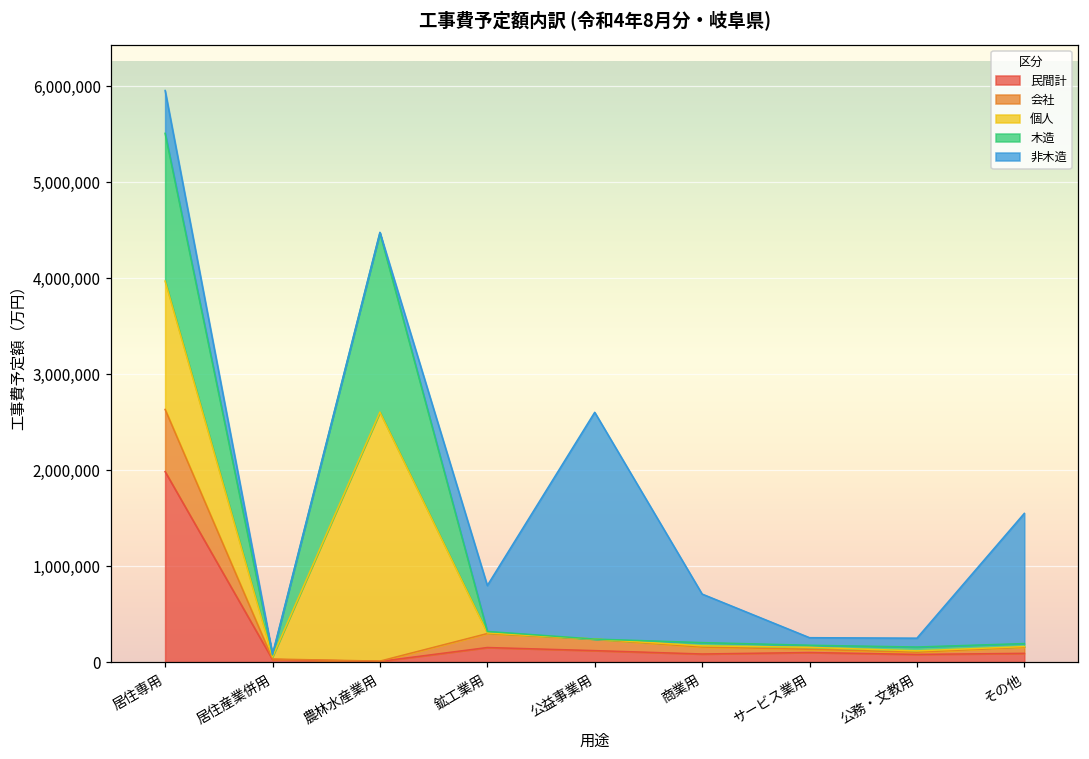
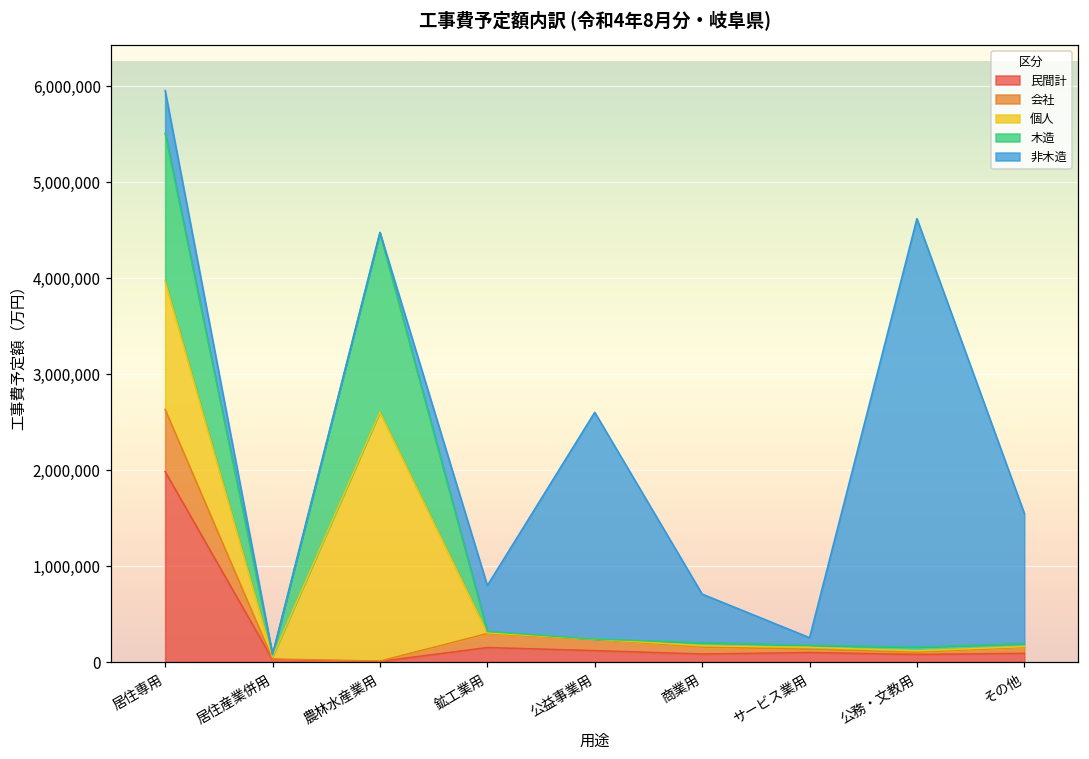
非木造, 公務・文教用: 100,000 -> 4,500,000
